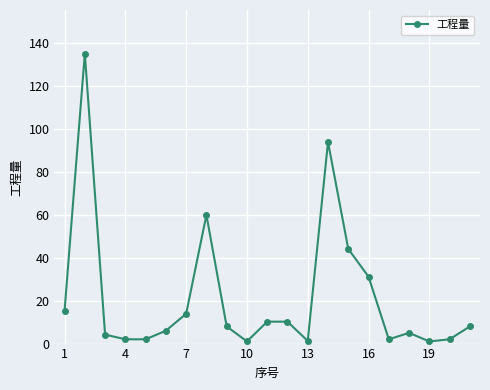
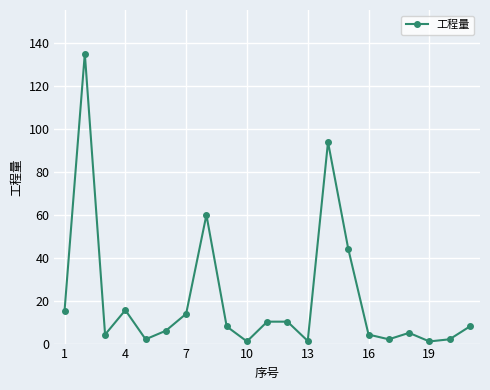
4: 2 -> 16
16: 31 -> 4
